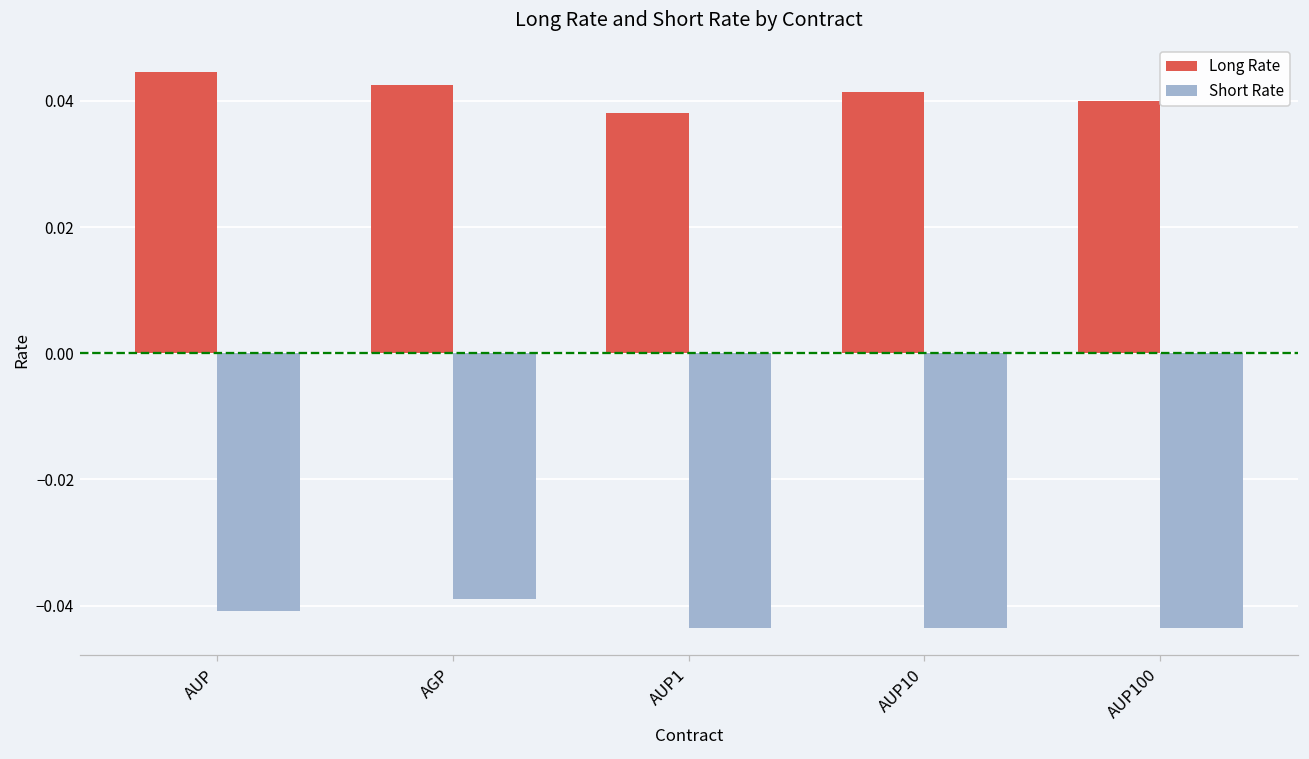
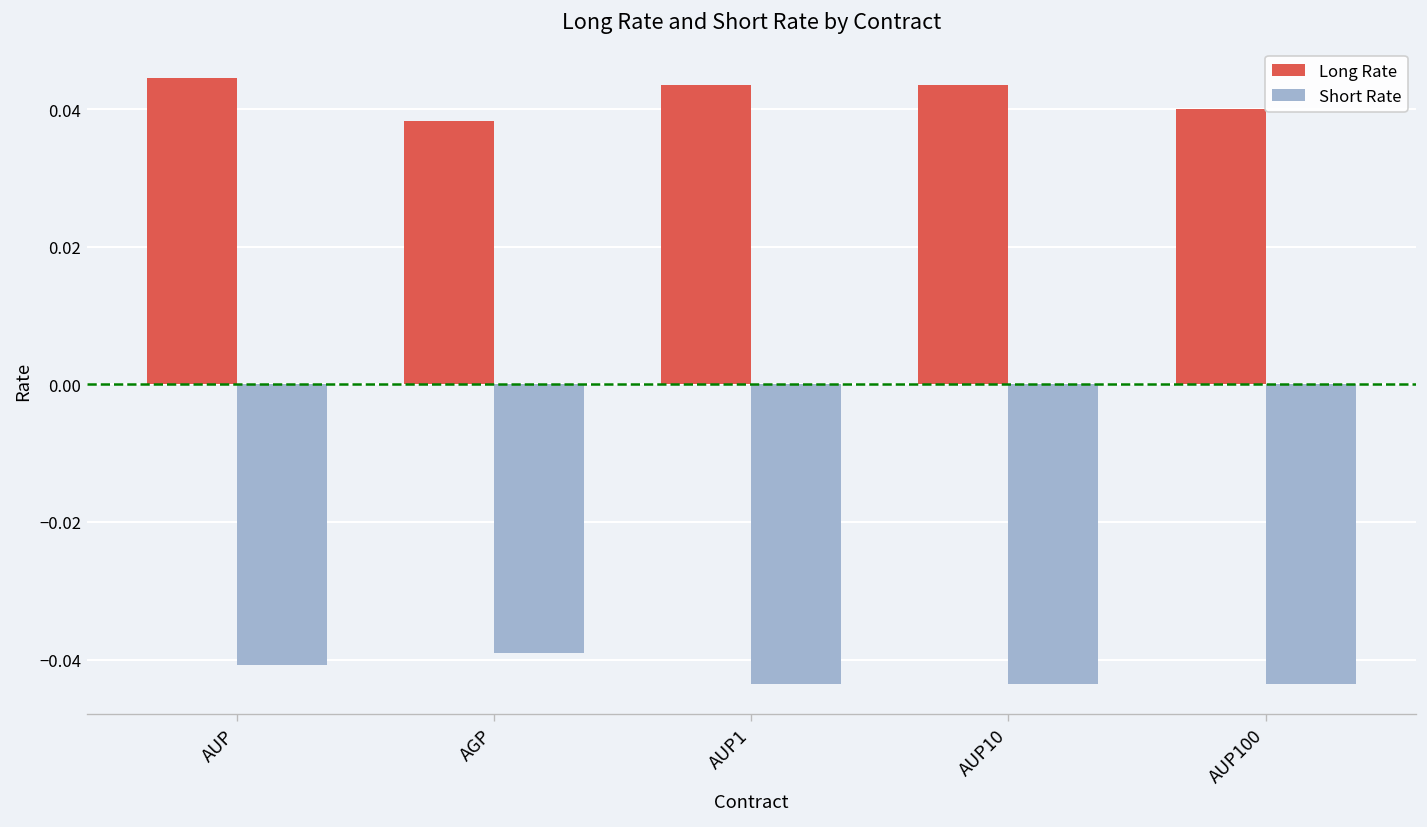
Long Rate, AGP: 0.042 -> 0.038
Long Rate, AUP1: 0.038 -> 0.044
Long Rate, AUP10: 0.041 -> 0.044
